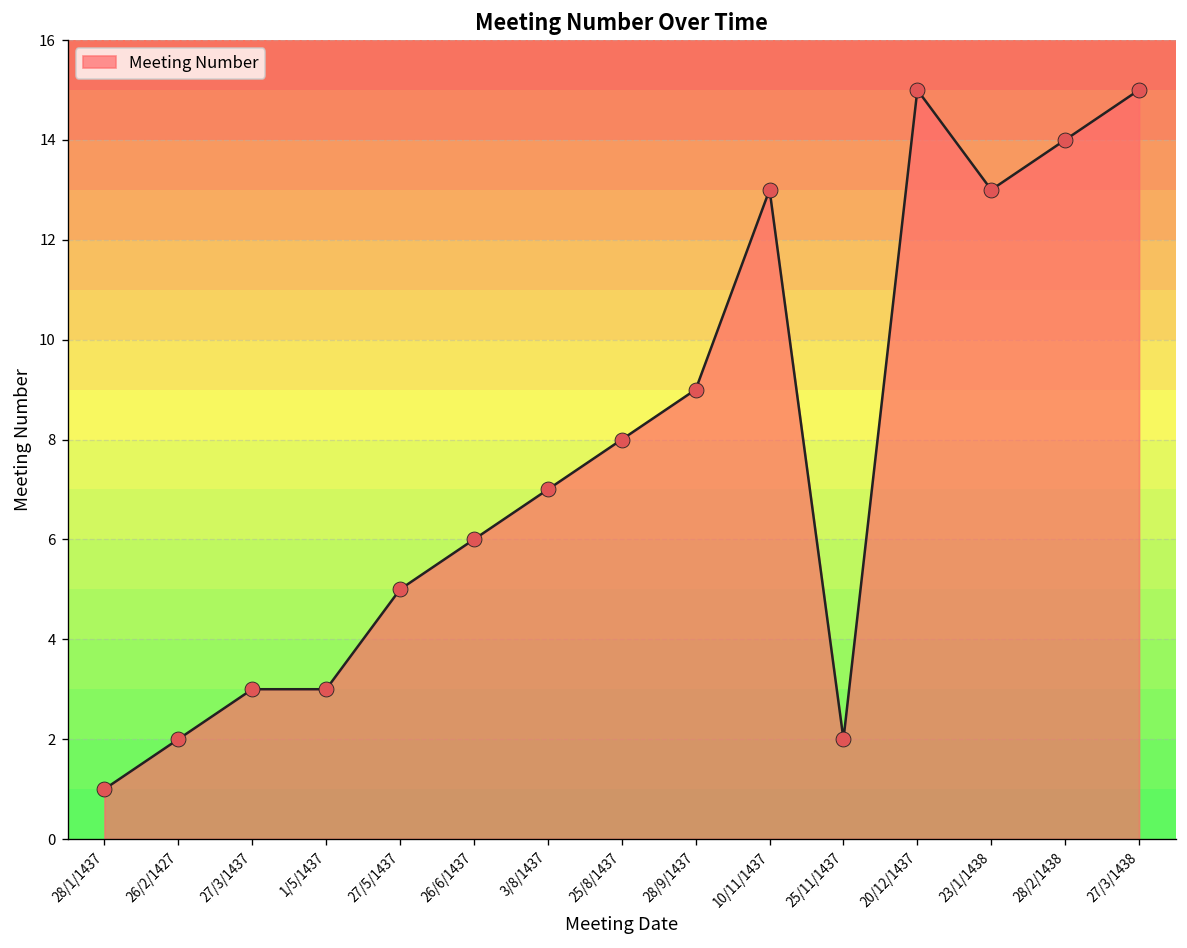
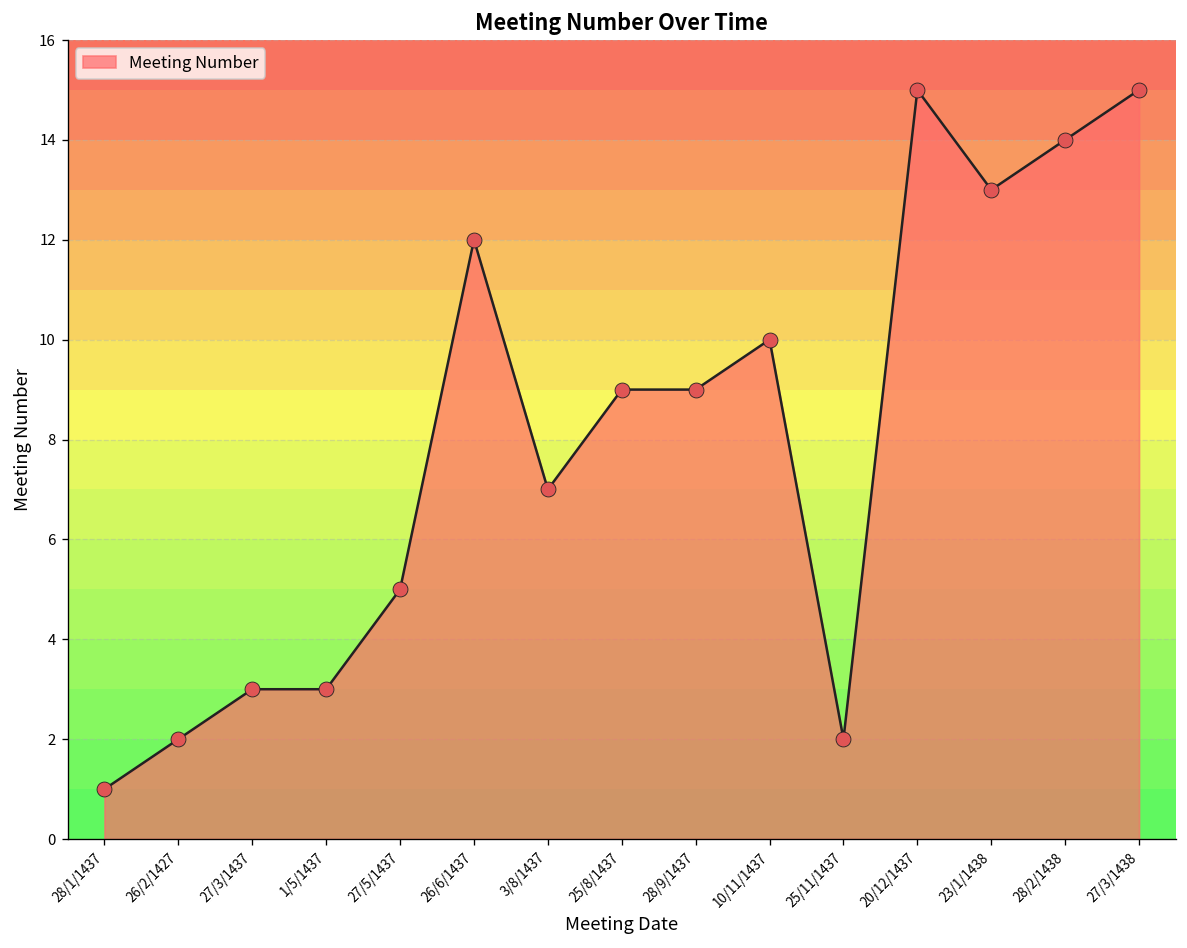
26/6/1437: 6 -> 12
25/8/1437: 8 -> 9
10/11/1437: 13 -> 10
